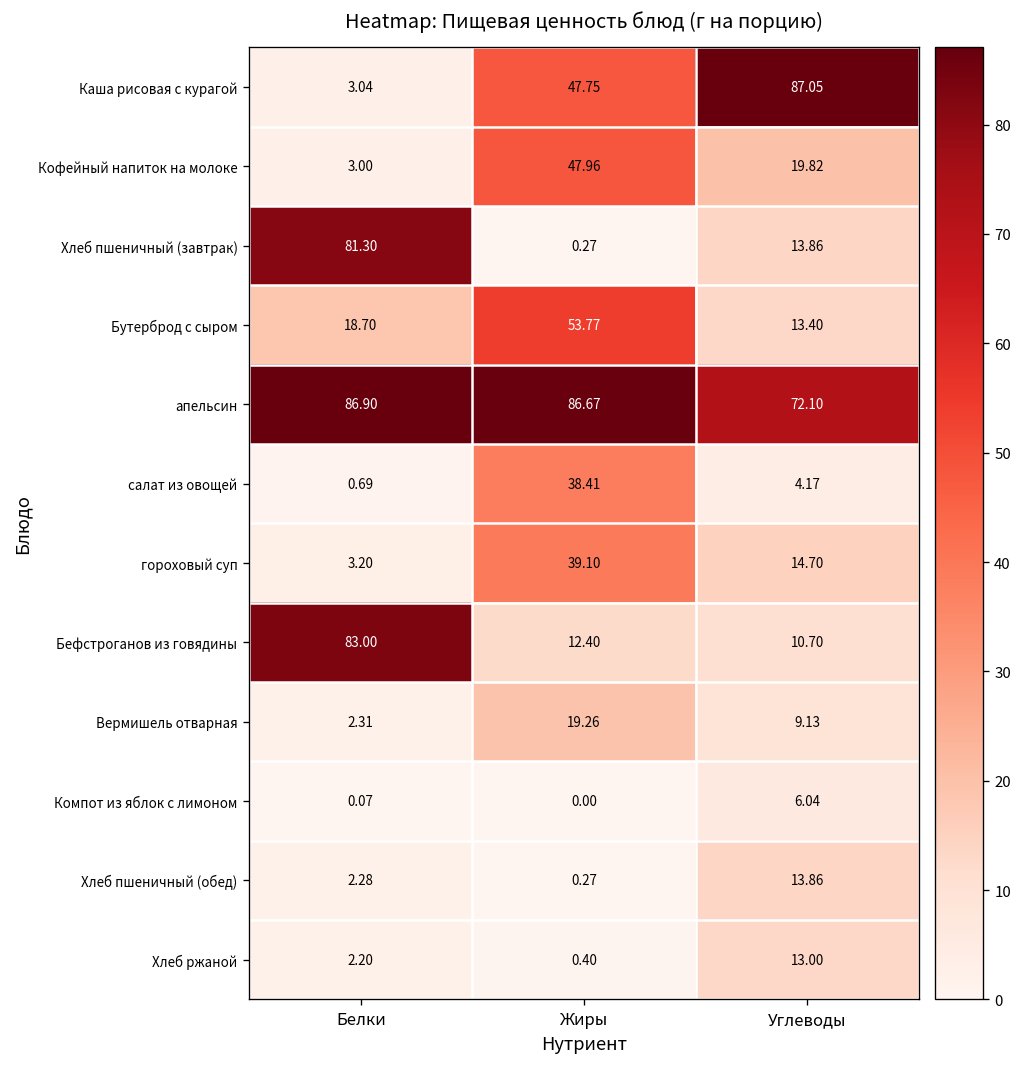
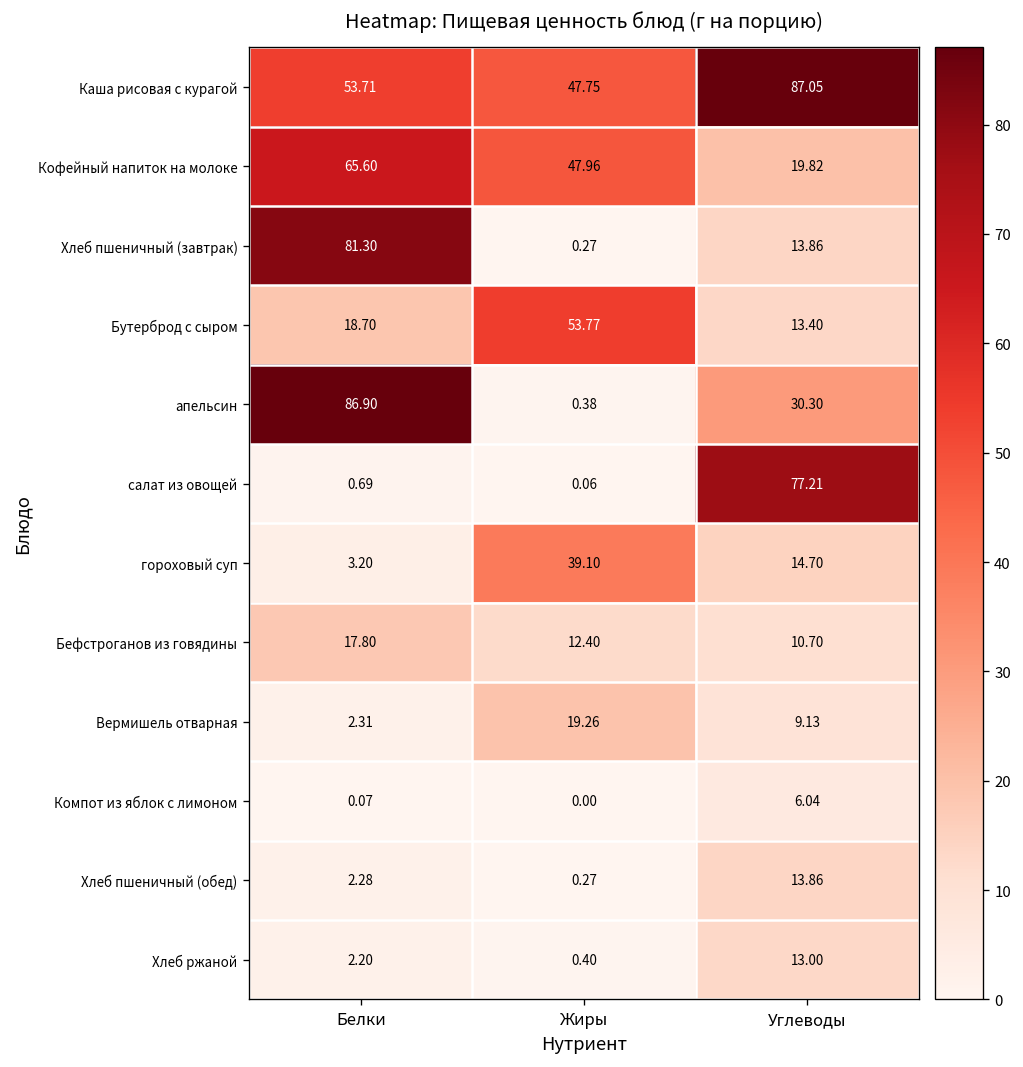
Каша рисовая с курагой, Белки: 3.04 -> 53.71
Кофейный напиток на молоке, Белки: 3.00 -> 65.60
апельсин, Жиры: 86.67 -> 0.38
апельсин, Углеводы: 72.10 -> 30.30
салат из овощей, Жиры: 38.41 -> 0.06
салат из овощей, Углеводы: 4.17 -> 77.21
Бефстроганов из говядины, Белки: 83.00 -> 17.80
